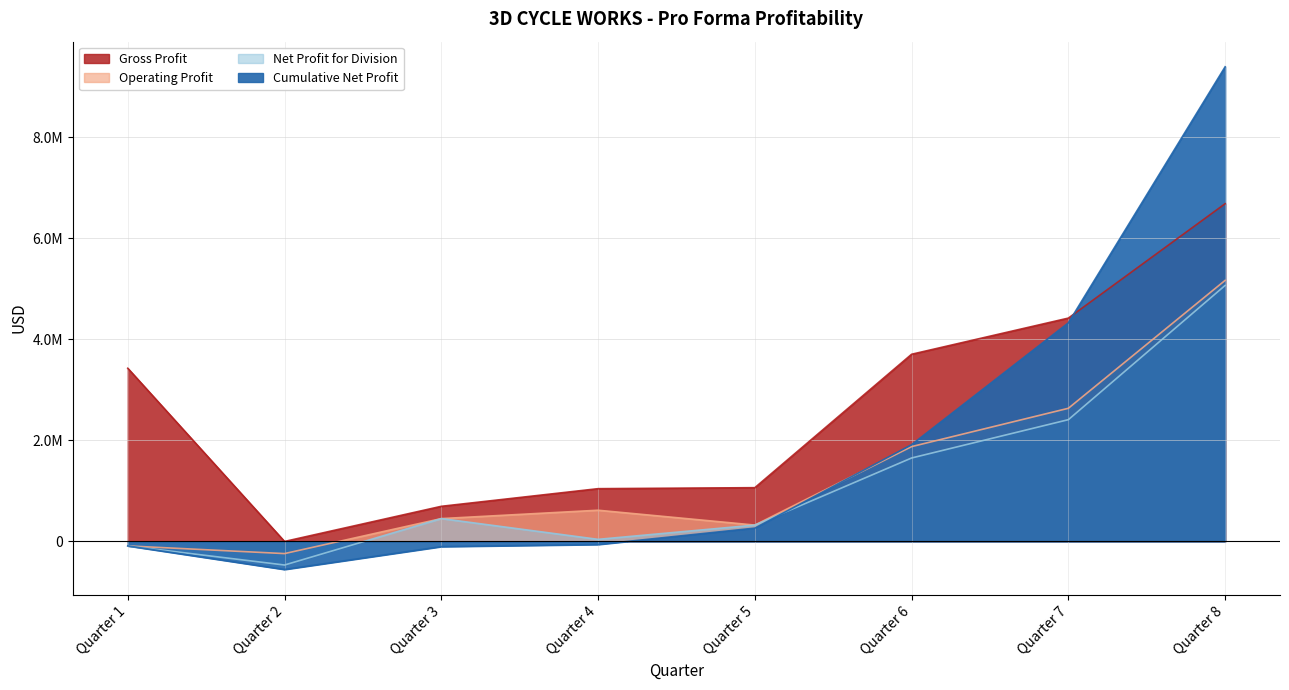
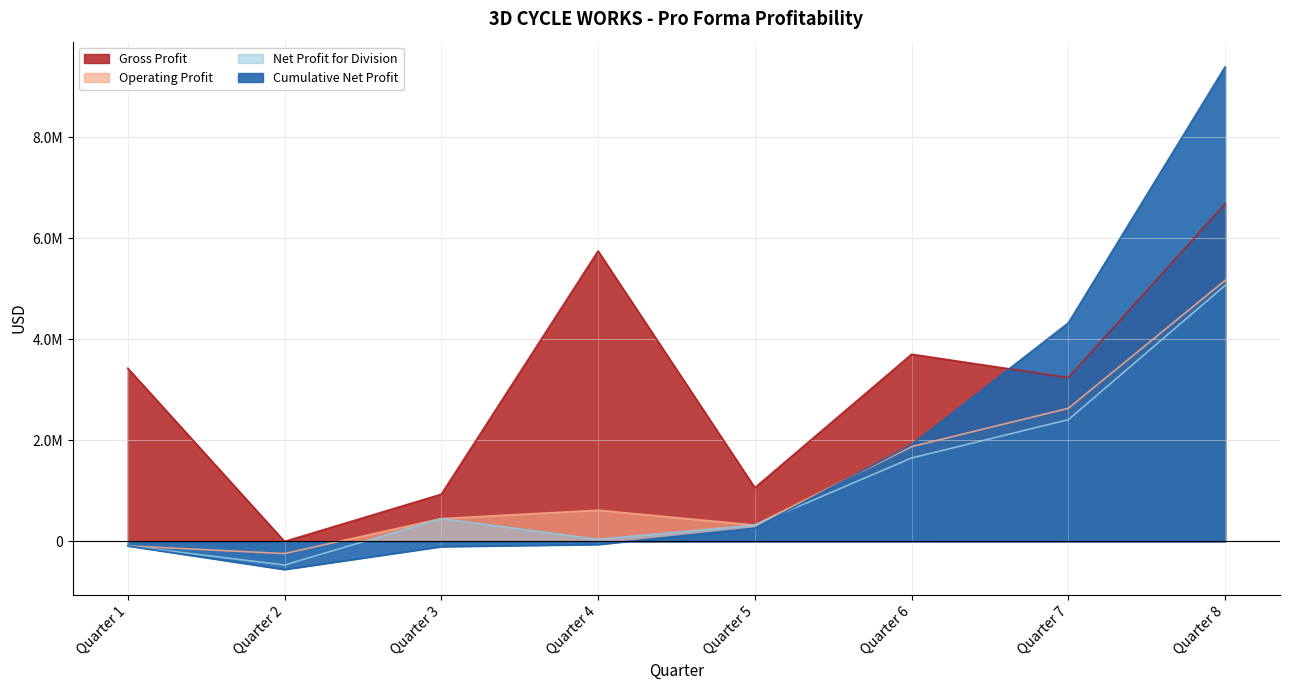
Gross Profit, Quarter 3: 700000 -> 900000
Gross Profit, Quarter 4: 1000000 -> 5700000
Gross Profit, Quarter 7: 4400000 -> 3200000
